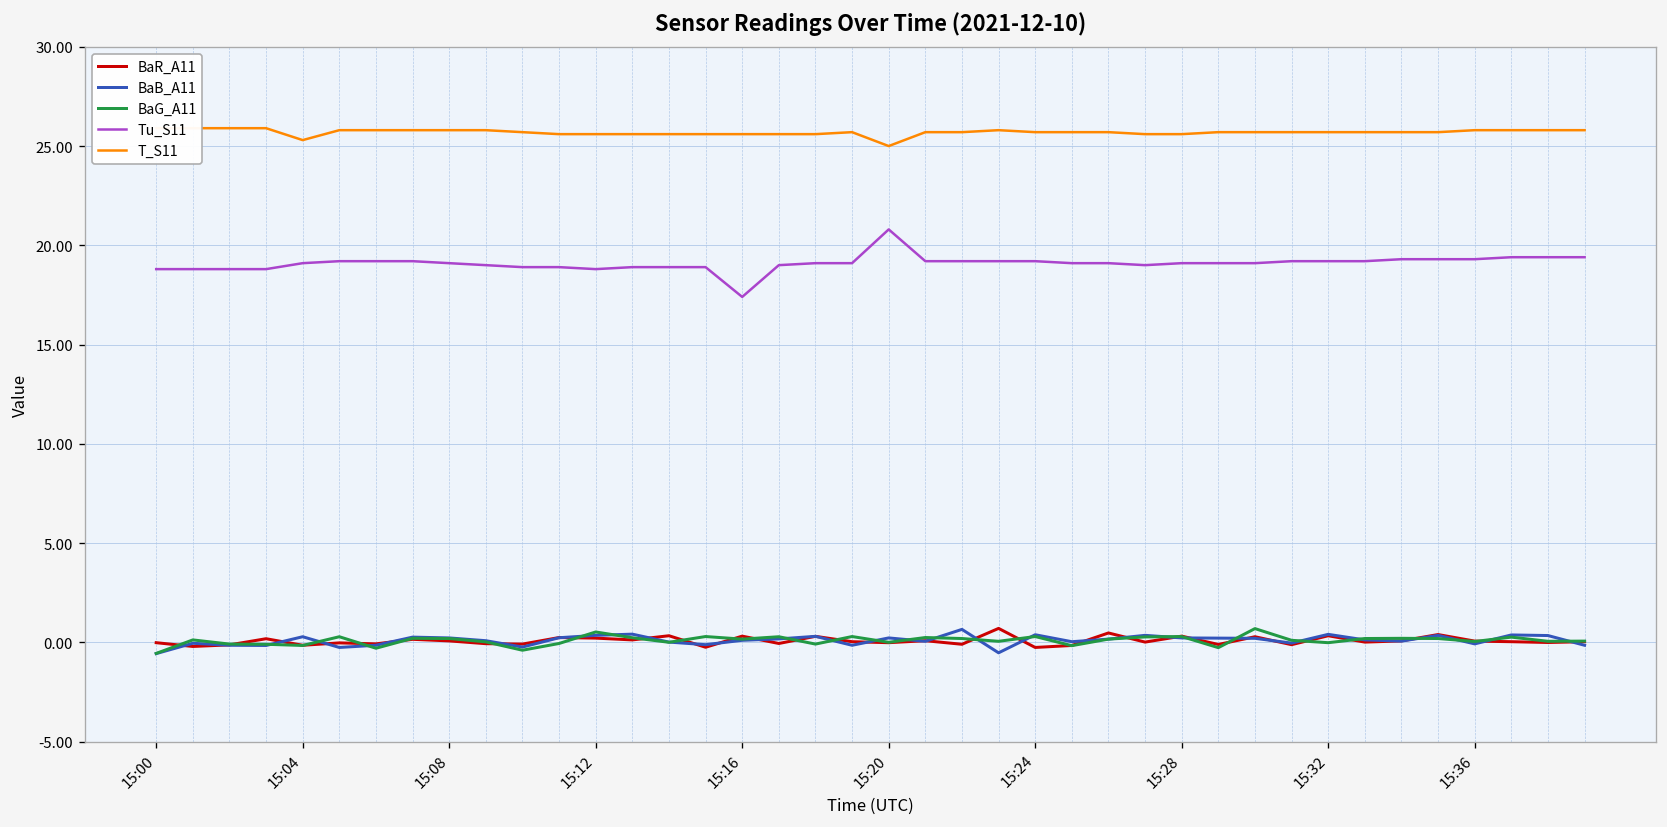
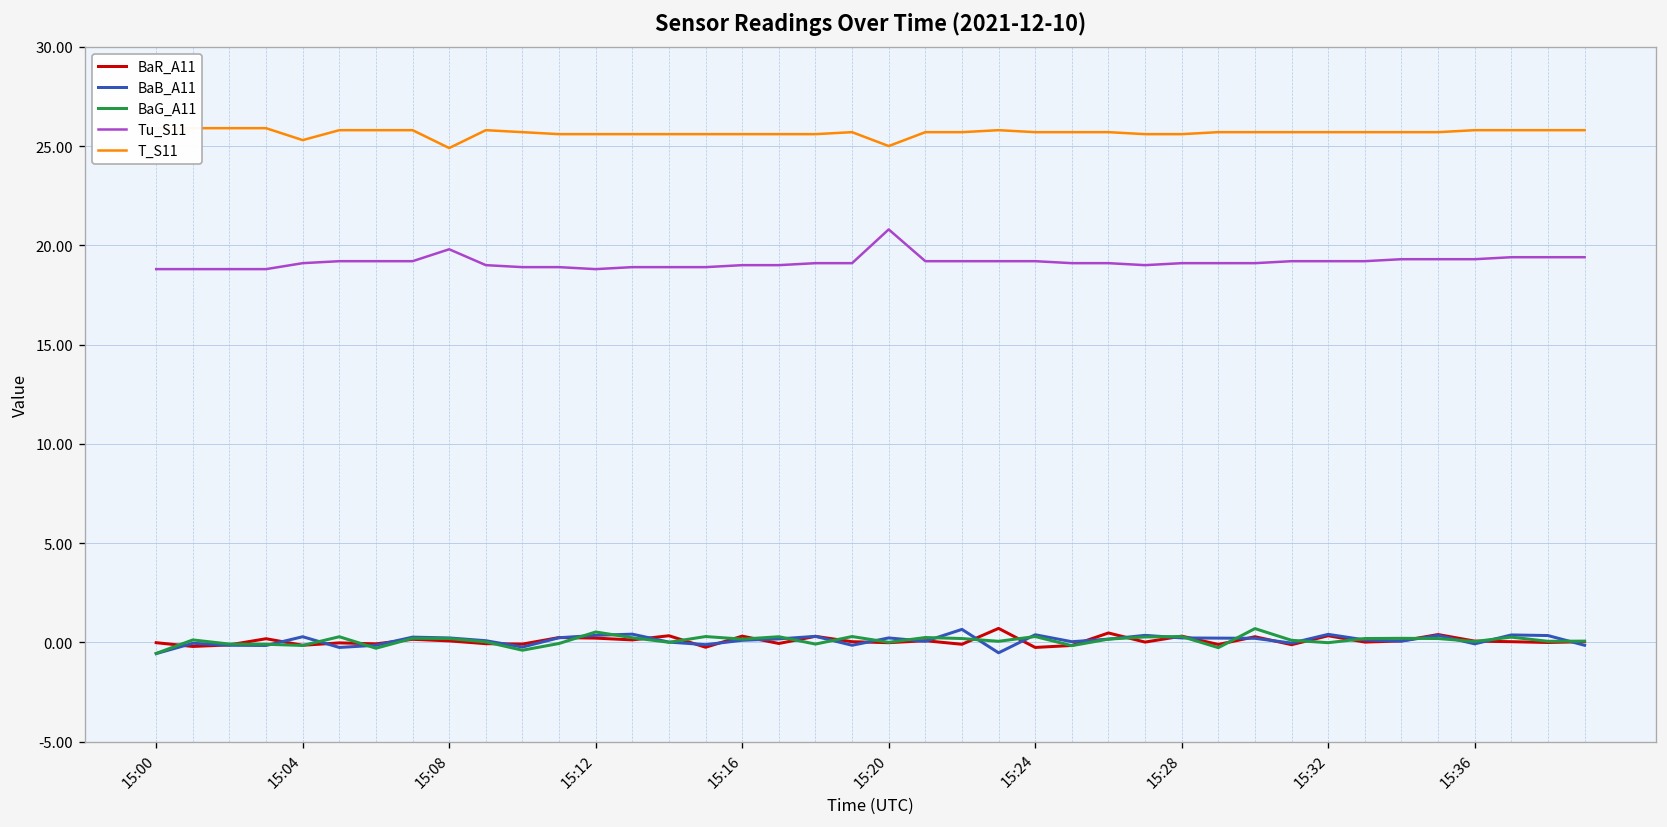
Tu_S11, 15:08: 19.1 -> 19.8
T_S11, 15:08: 25.8 -> 24.9
Tu_S11, 15:16: 17.4 -> 19.0
